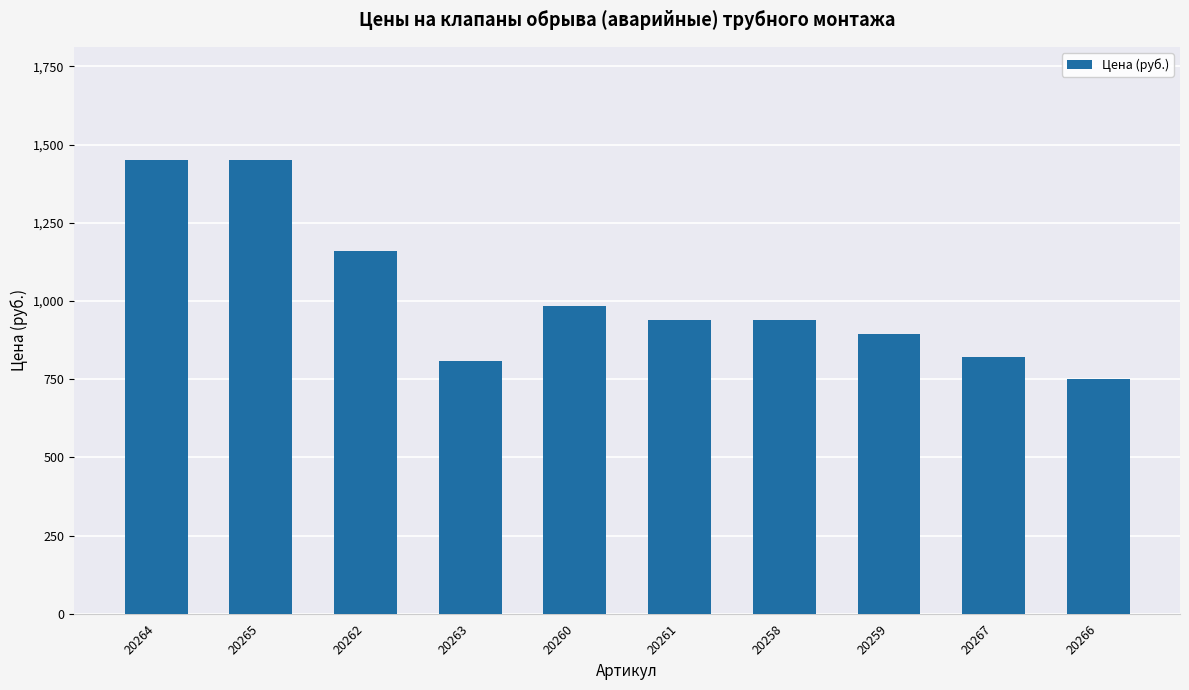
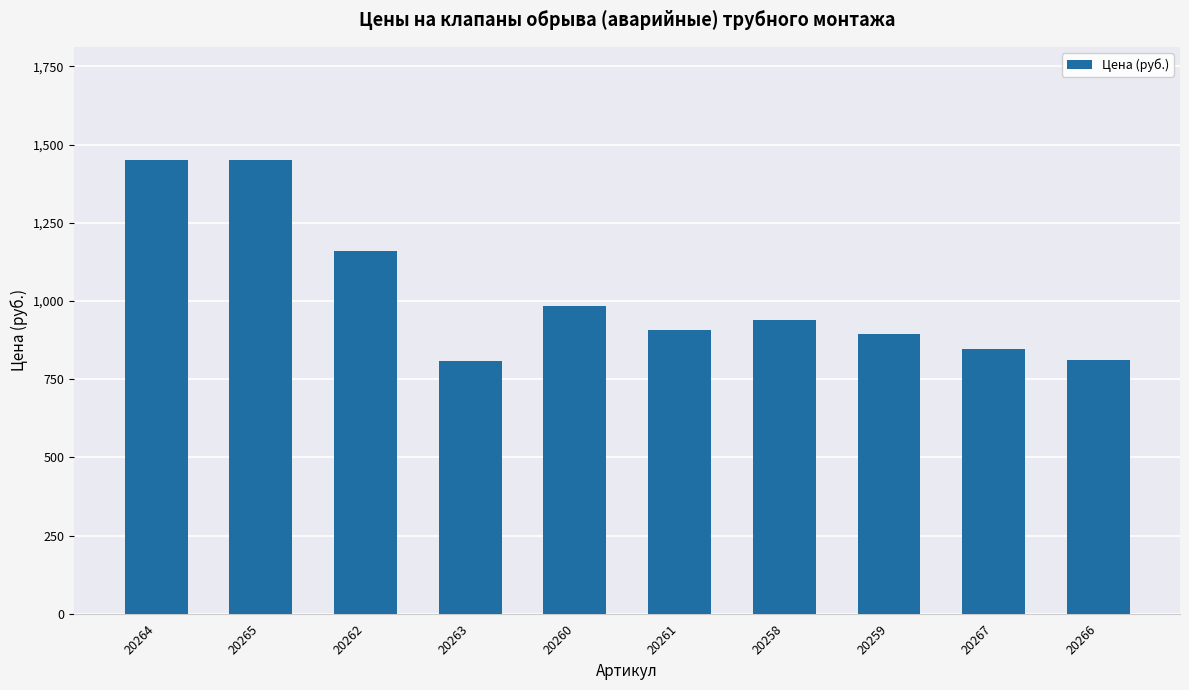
20261: 940 -> 910
20267: 820 -> 850
20266: 750 -> 810
